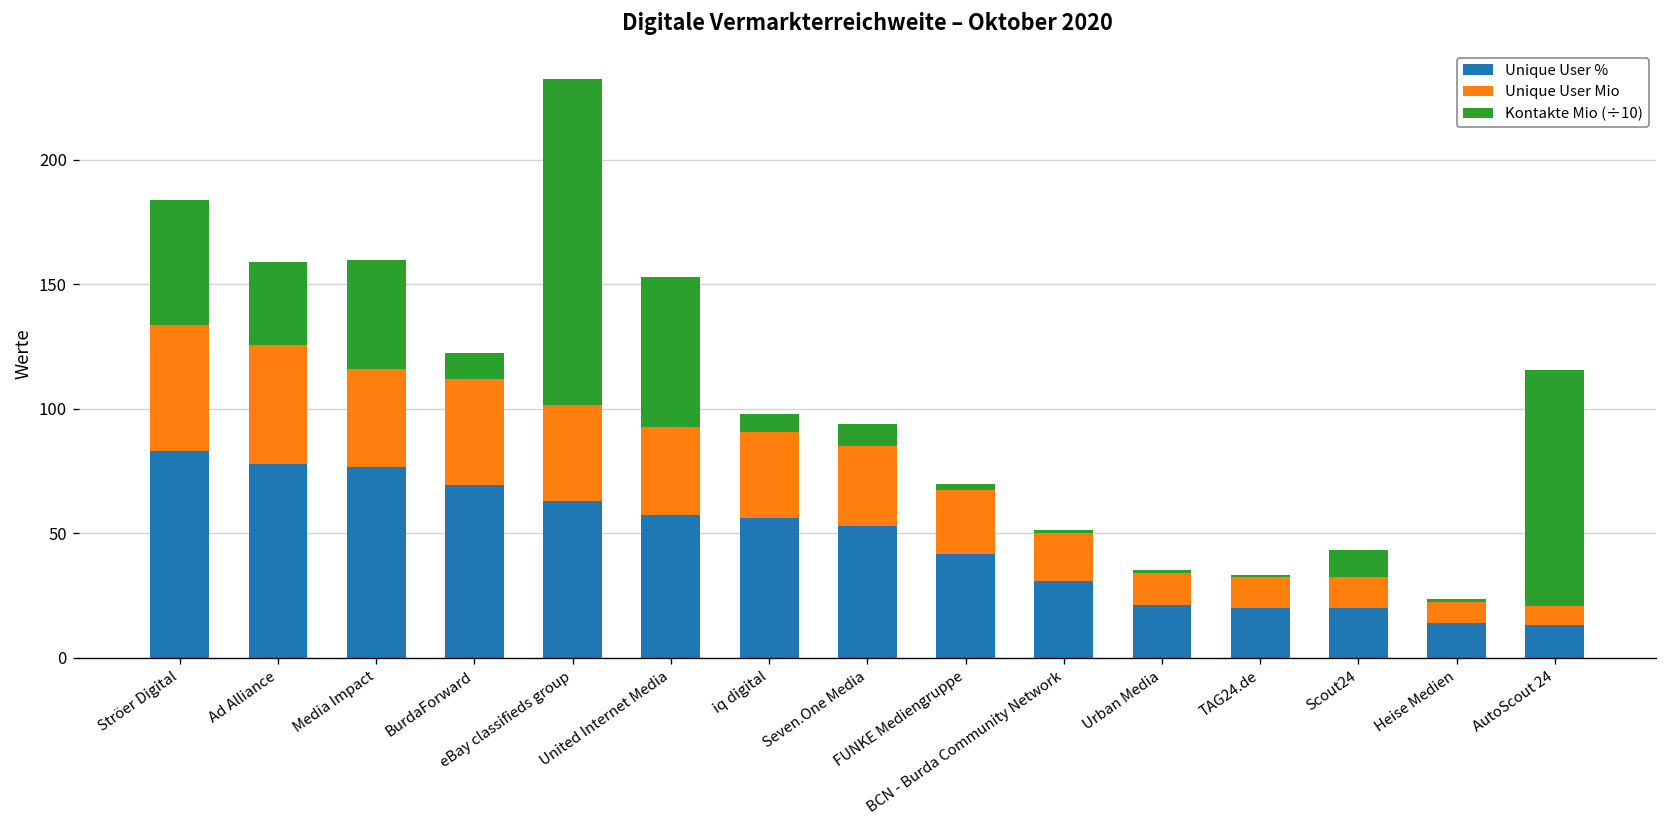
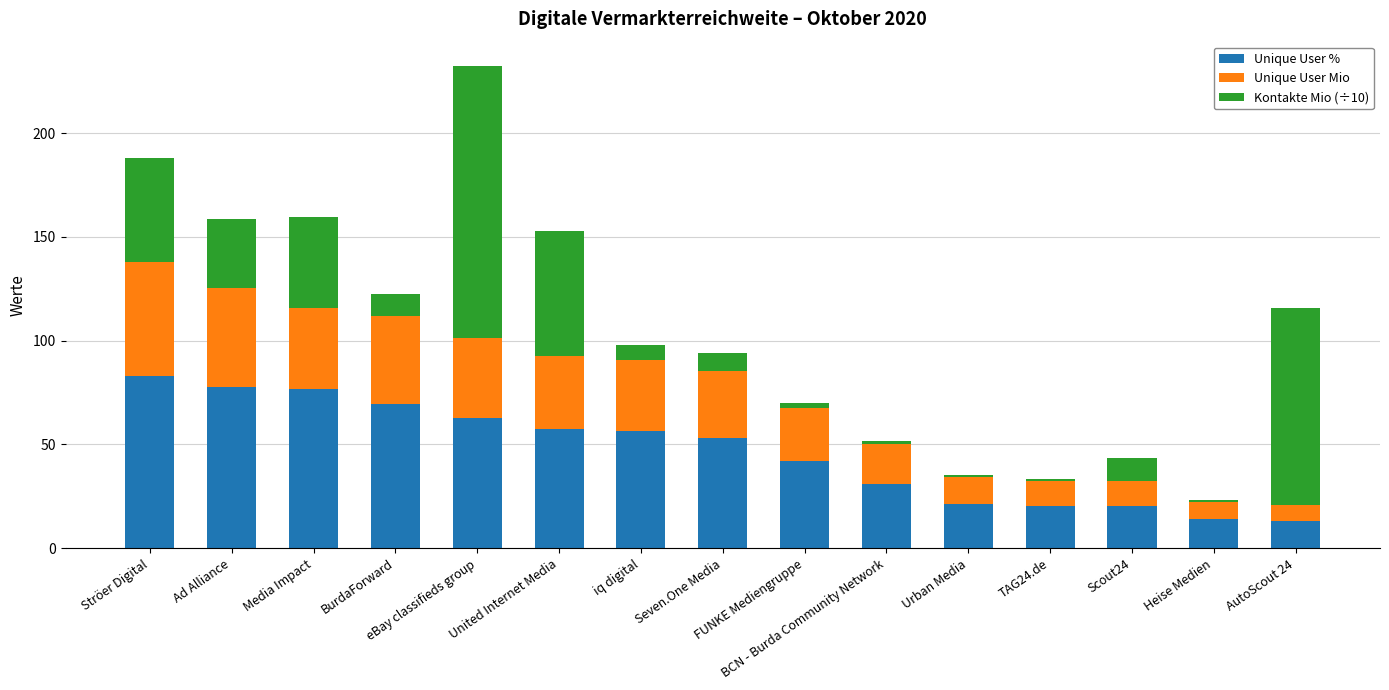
Unique User Mio, Ströer Digital: 51 -> 55
